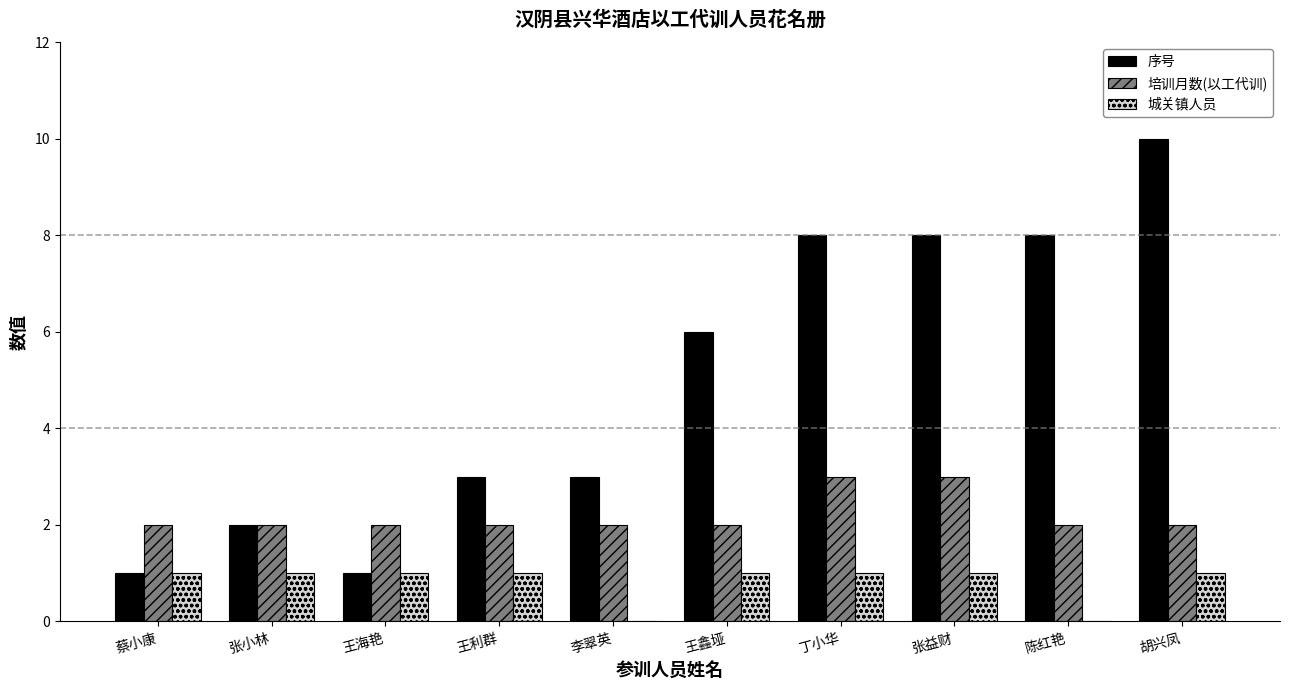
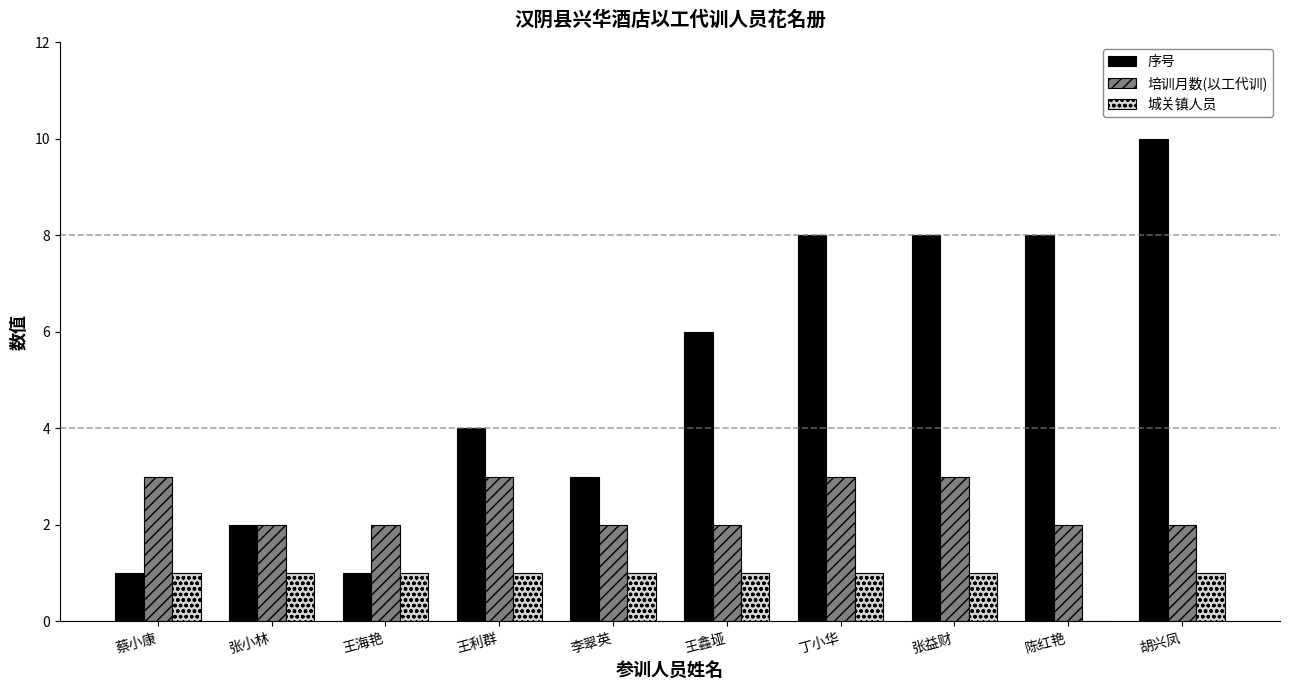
培训月数(以工代训), 蔡小康: 2 -> 3
序号, 王利群: 3 -> 4
培训月数(以工代训), 王利群: 2 -> 3
城关镇人员, 李翠英: 0 -> 1
